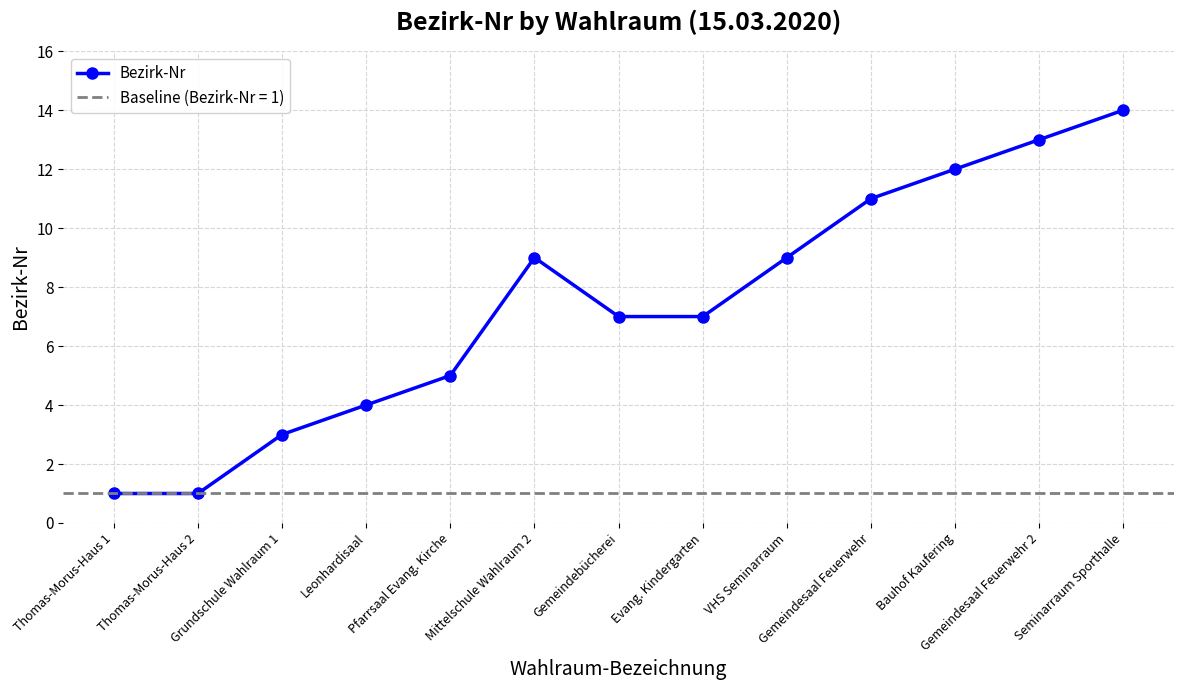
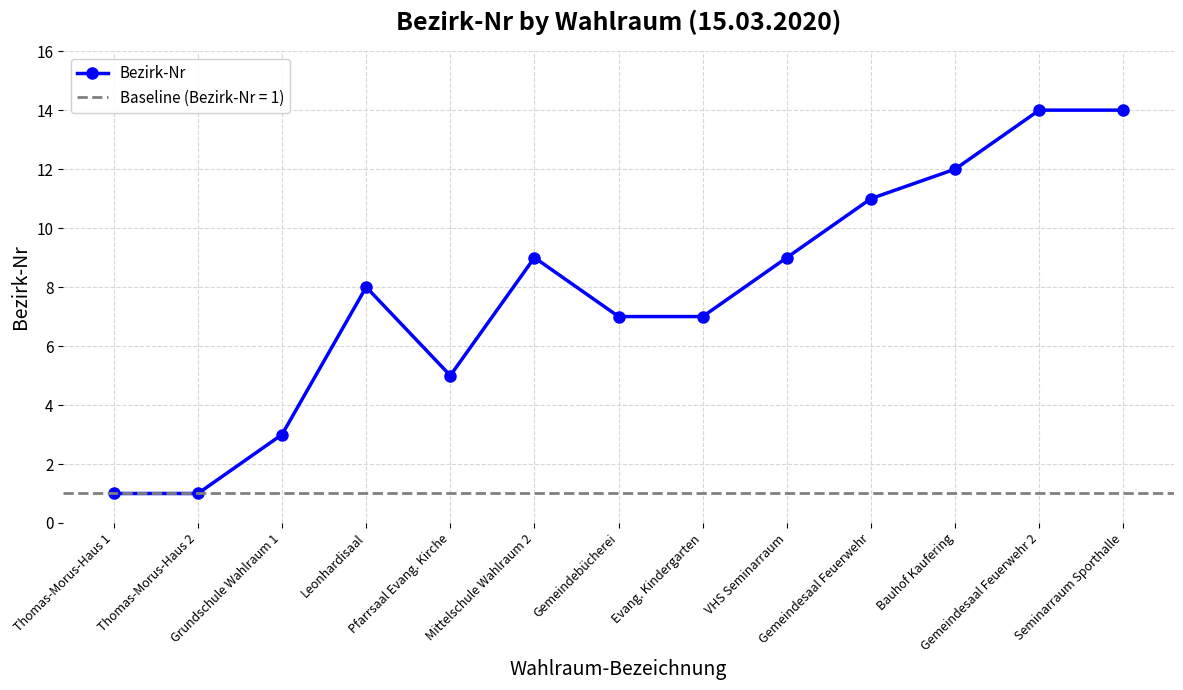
Leonhardisaal: 4 -> 8
Gemeindesaal Feuerwehr 2: 13 -> 14
